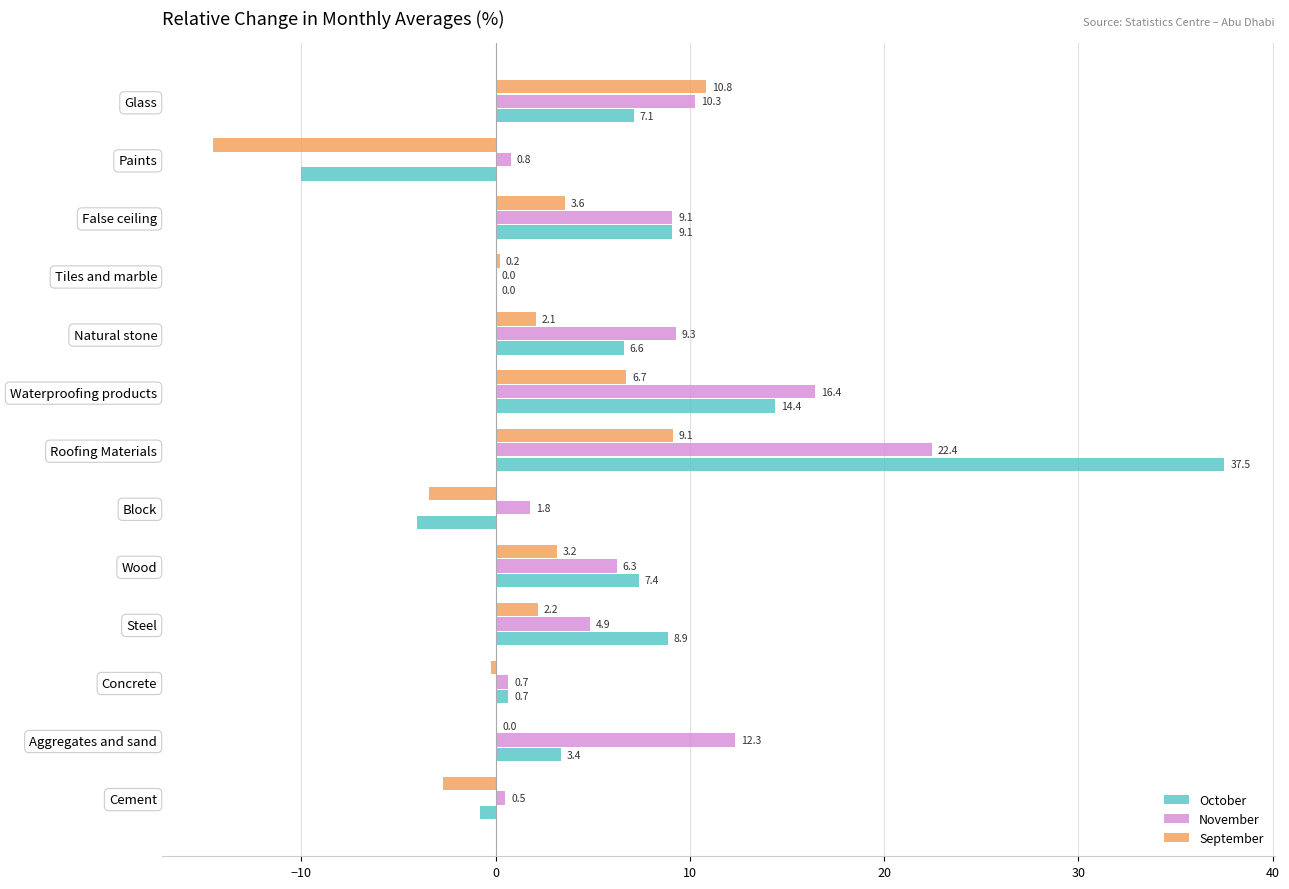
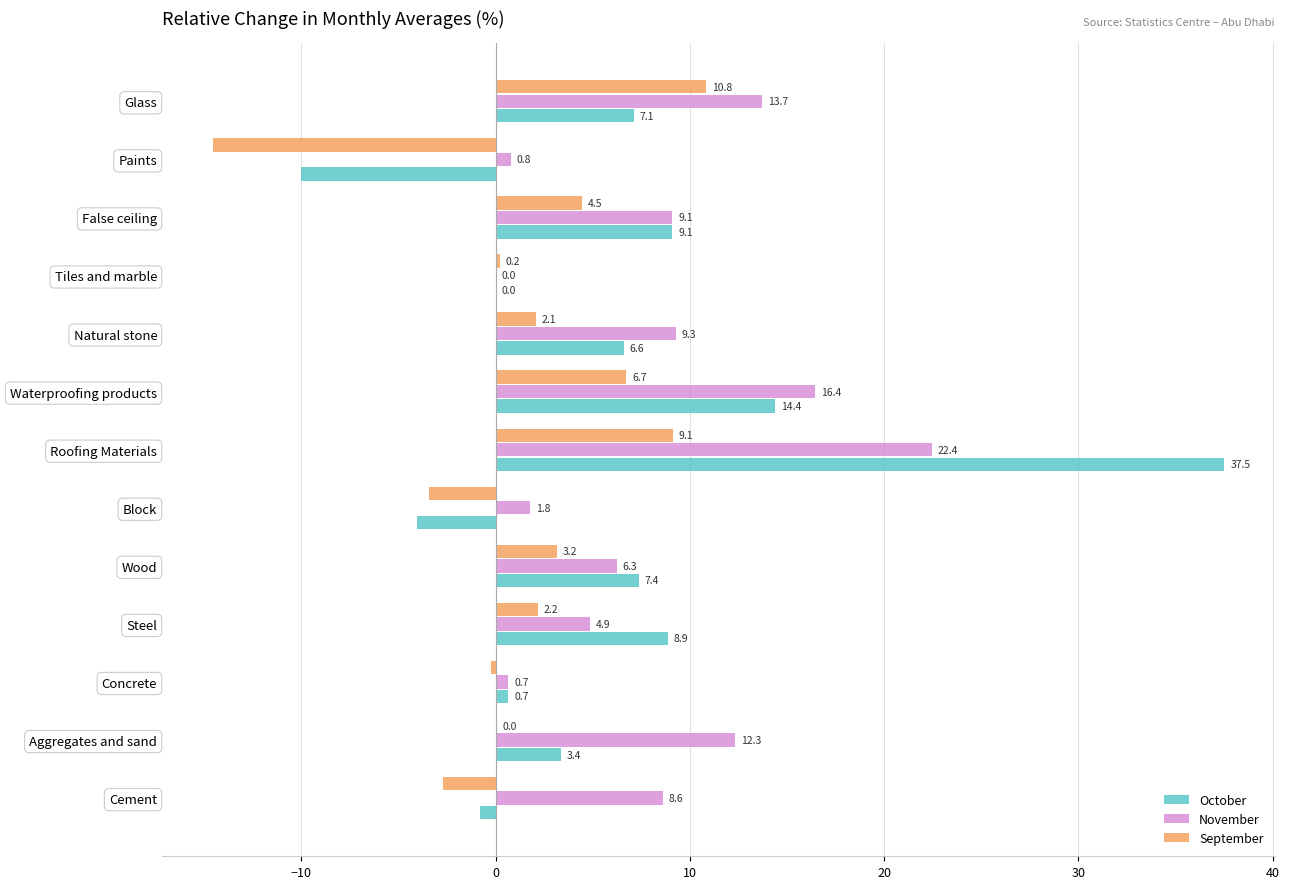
November, Glass: 10.3 -> 13.7
September, False ceiling: 3.6 -> 4.5
November, Cement: 0.5 -> 8.6
